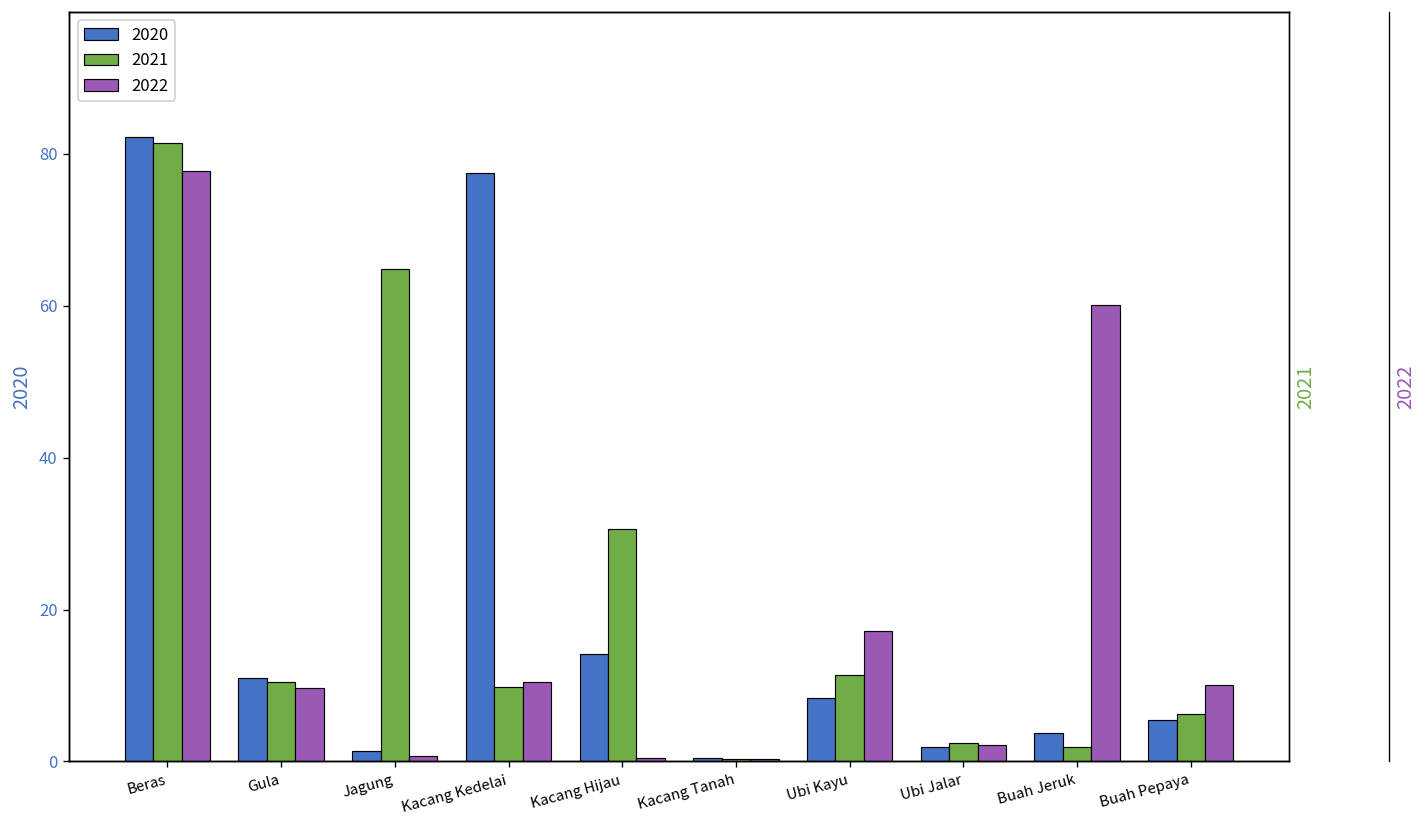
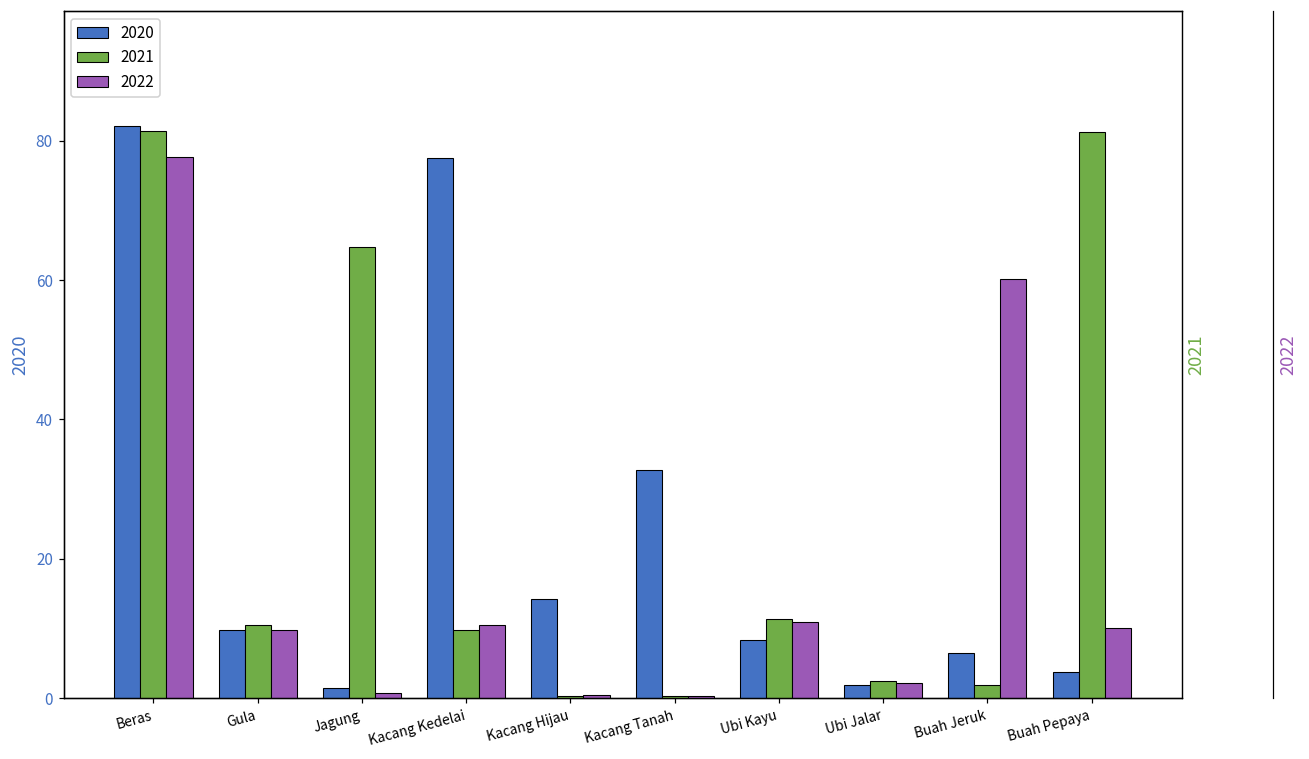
2020, Gula: 11 -> 10
2021, Kacang Hijau: 31 -> 0
2020, Kacang Tanah: 1 -> 33
2022, Ubi Kayu: 17 -> 11
2020, Buah Jeruk: 4 -> 6
2020, Buah Pepaya: 6 -> 4
2021, Buah Pepaya: 6 -> 81
